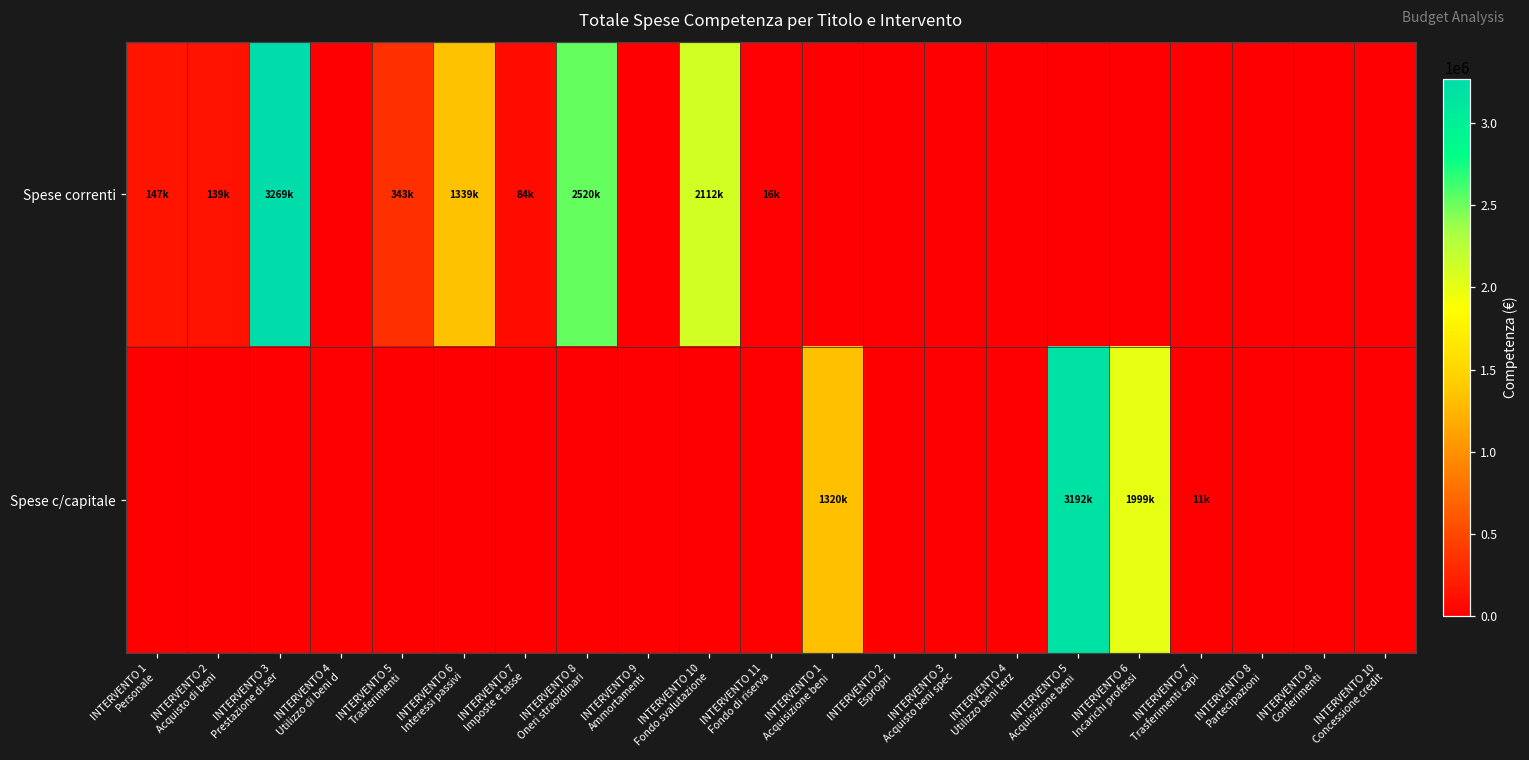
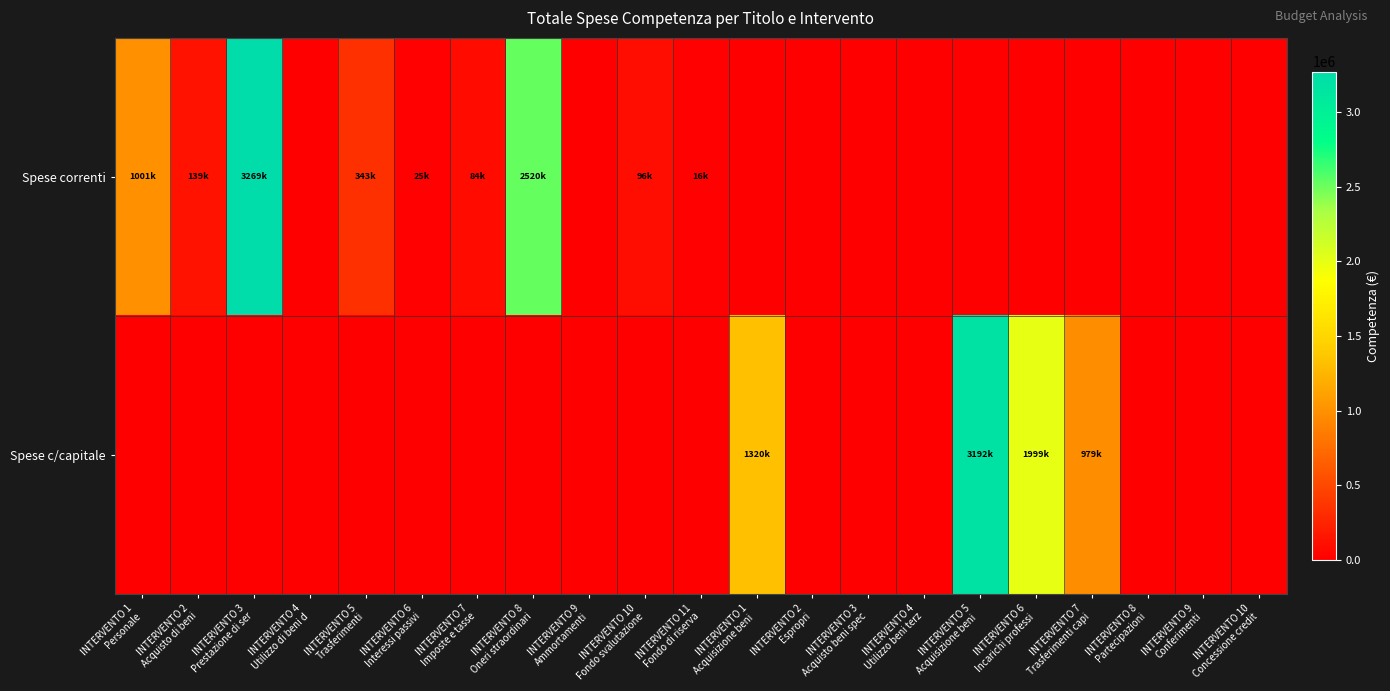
Spese correnti, INTERVENTO 1 Personale: 147k -> 1001k
Spese correnti, INTERVENTO 6 Interessi passivi: 1339k -> 25k
Spese correnti, INTERVENTO 10 Fondo svalutazione: 2112k -> 96k
Spese c/capitale, INTERVENTO 7 Trasferimenti capi: 11k -> 979k
